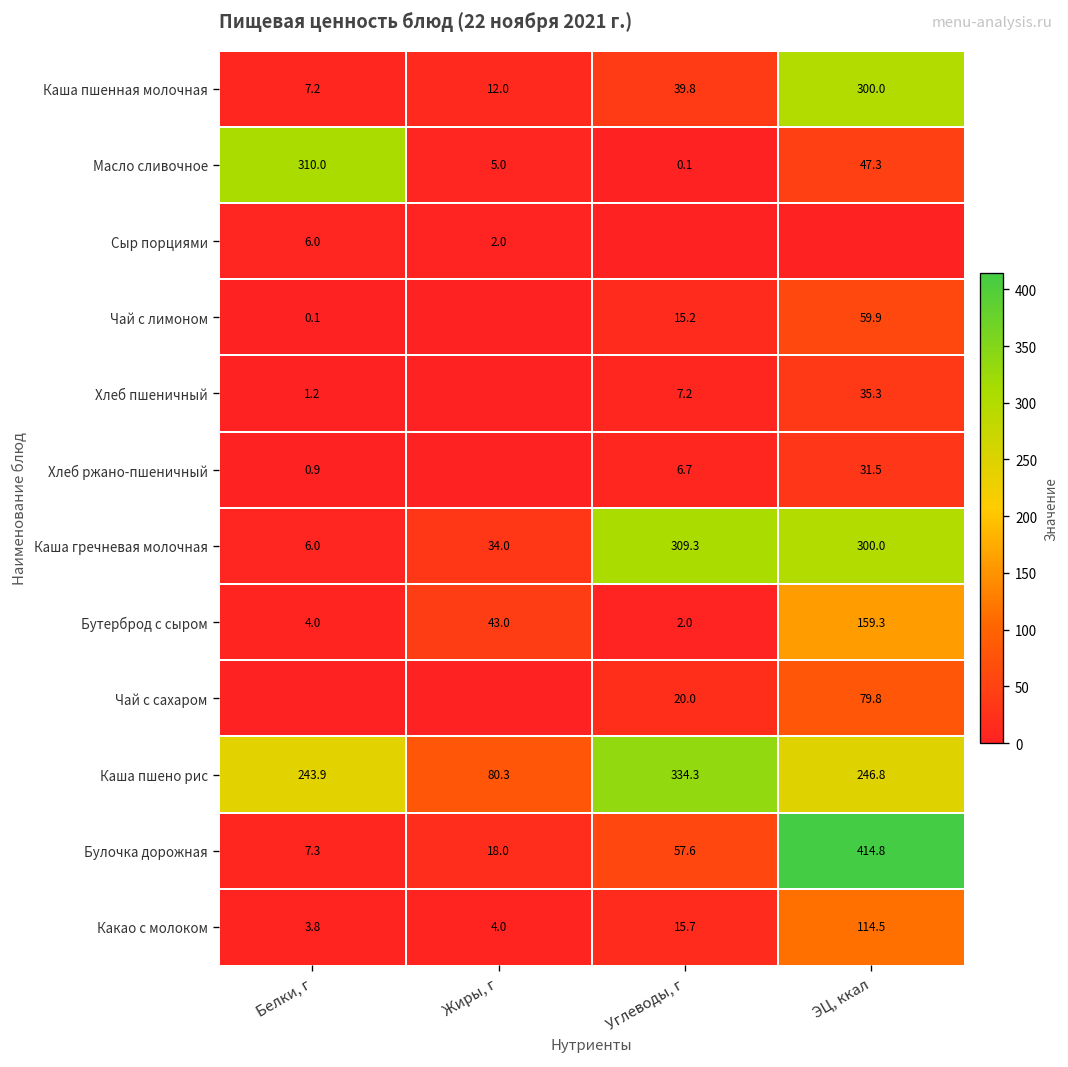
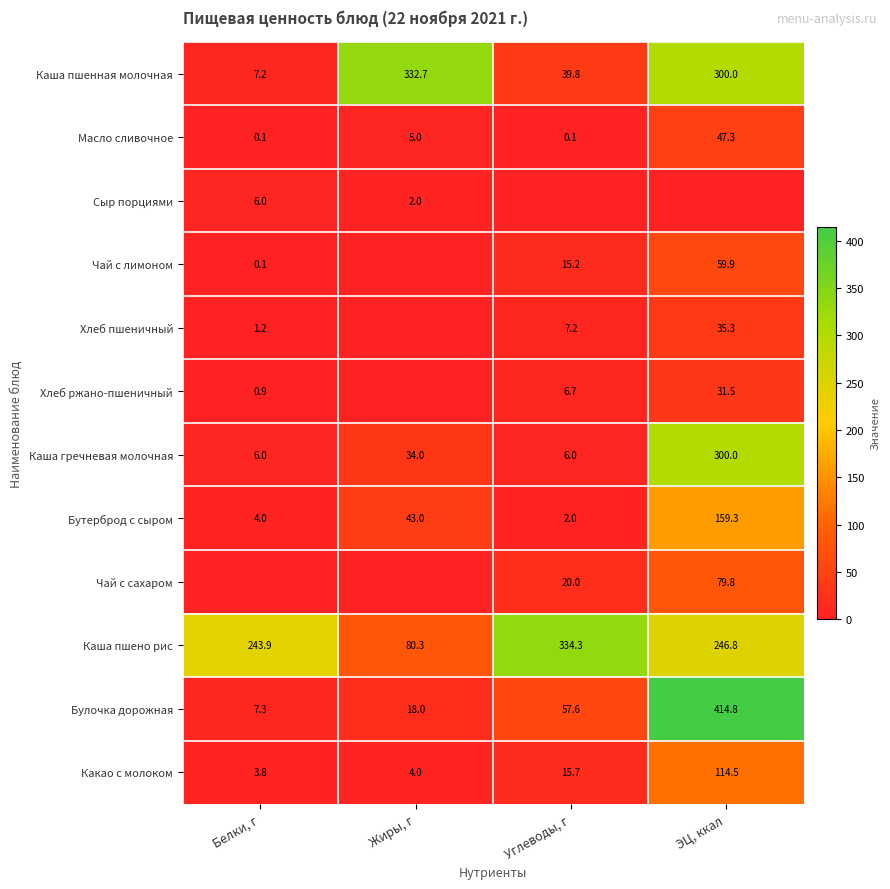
Каша пшенная молочная, Жиры, г: 12.0 -> 332.7
Масло сливочное, Белки, г: 310.0 -> 0.1
Каша гречневая молочная, Углеводы, г: 309.3 -> 6.0
